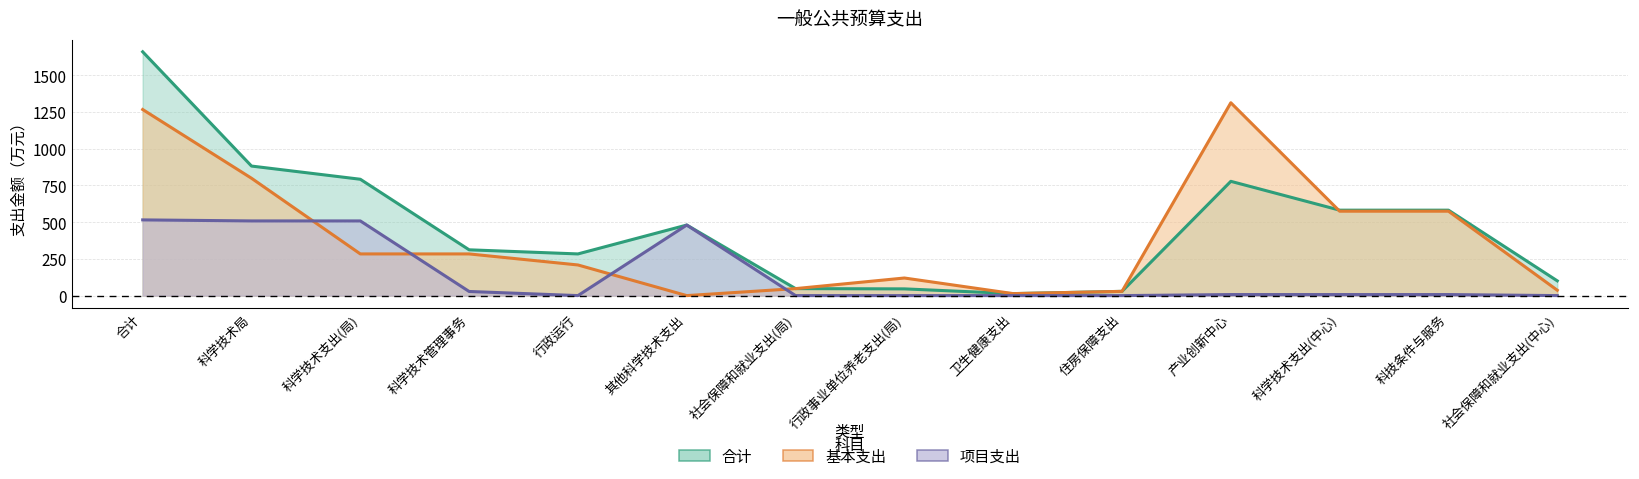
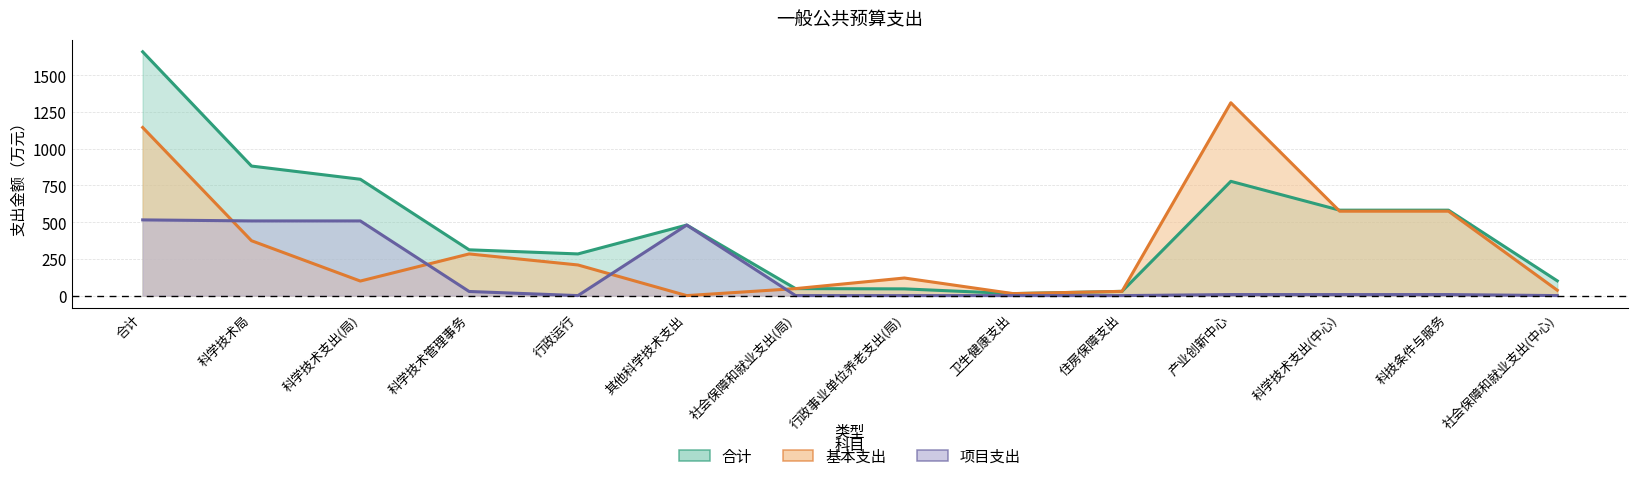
基本支出, 合计: 1270 -> 1140
基本支出, 科学技术局: 800 -> 370
基本支出, 科学技术支出(局): 280 -> 100
